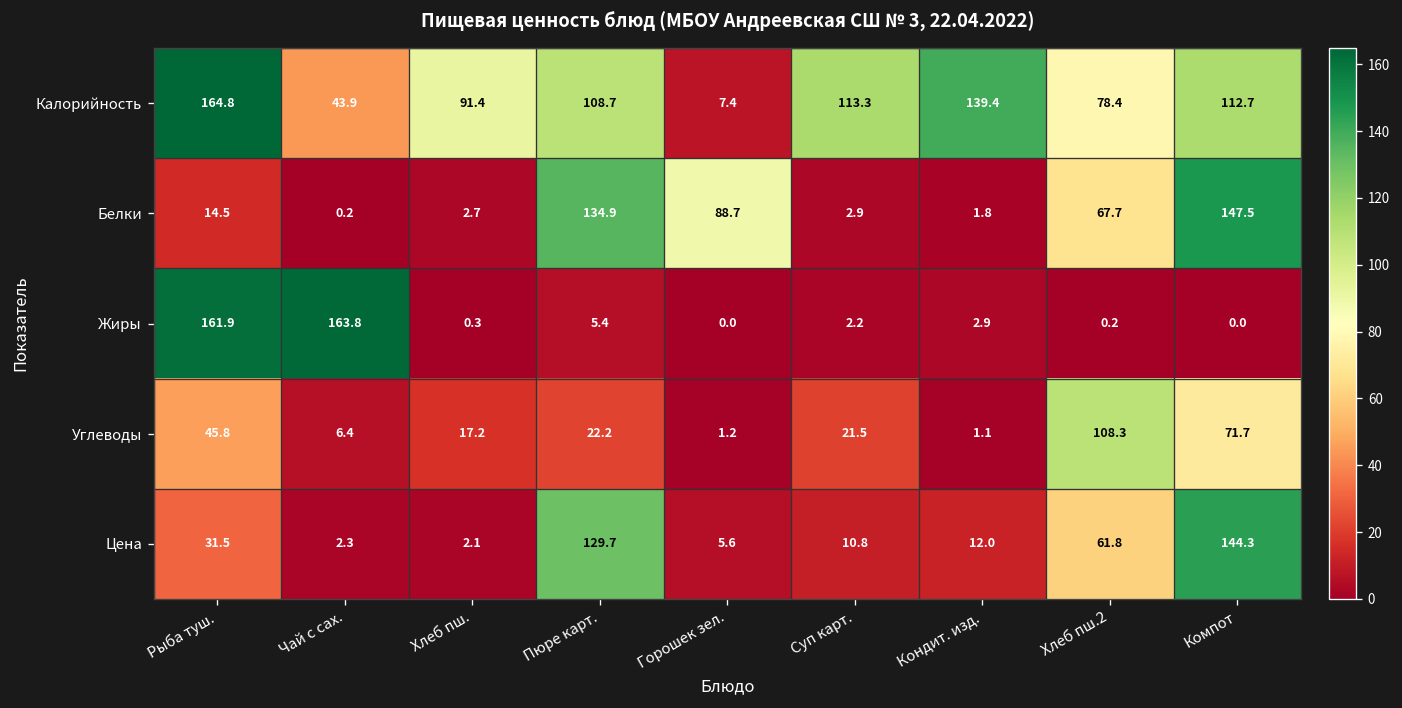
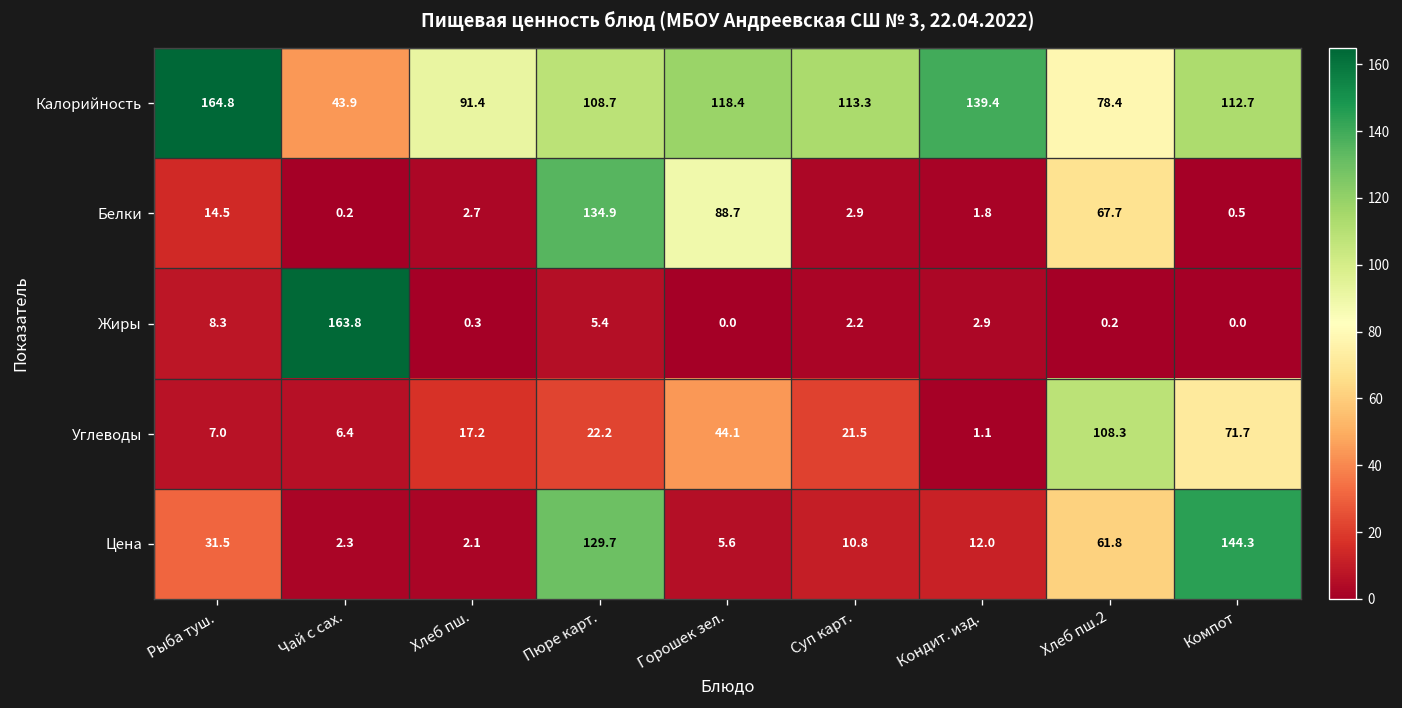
Калорийность, Горошек зел.: 7.4 -> 118.4
Белки, Компот: 147.5 -> 0.5
Жиры, Рыба туш.: 161.9 -> 8.3
Углеводы, Рыба туш.: 45.8 -> 7.0
Углеводы, Горошек зел.: 1.2 -> 44.1
